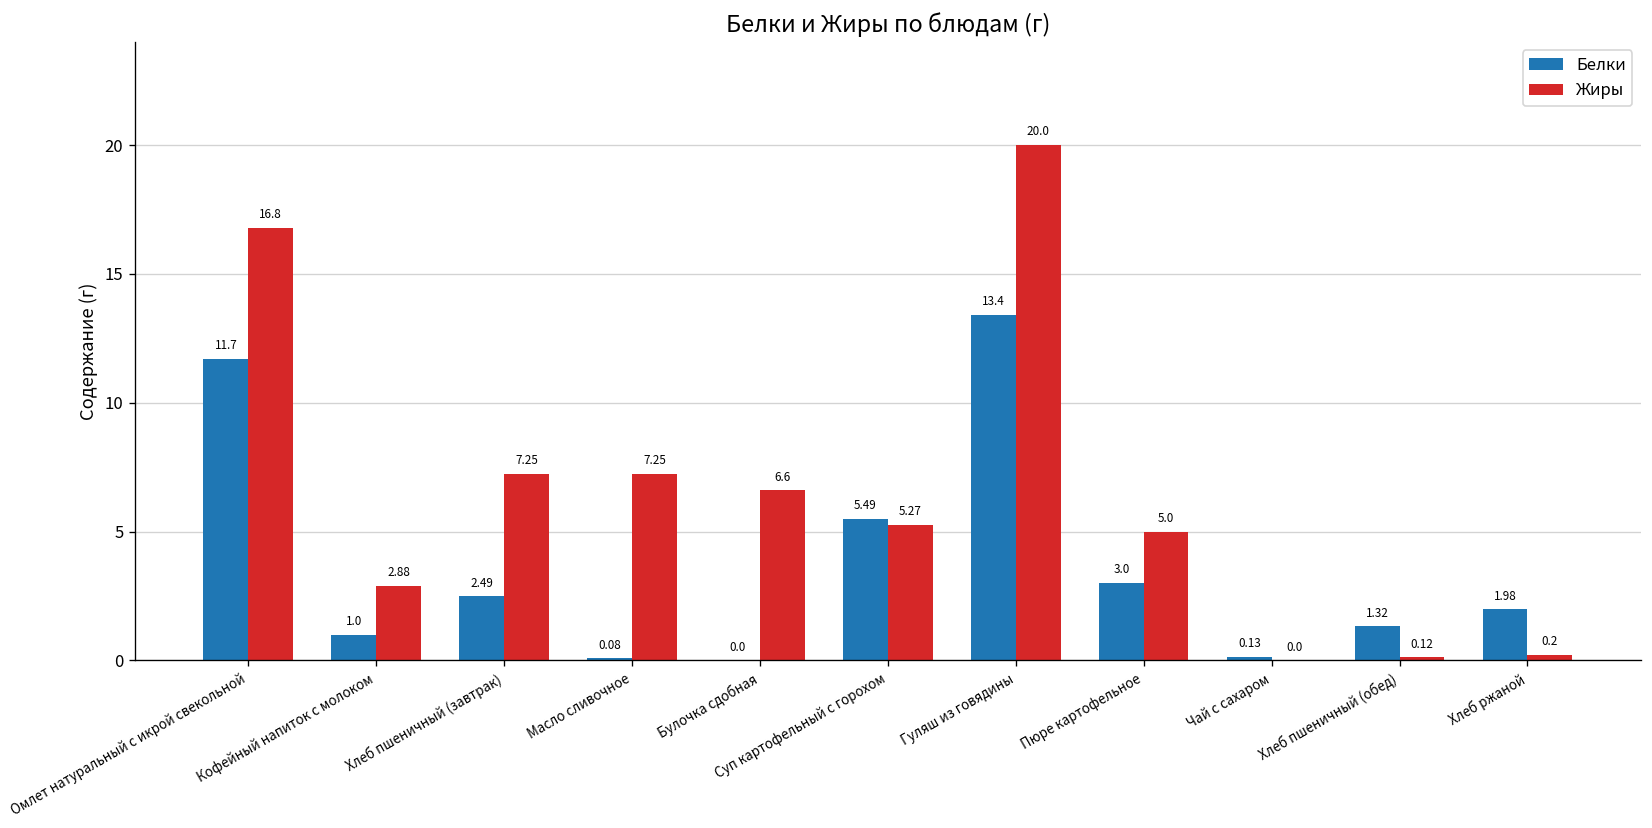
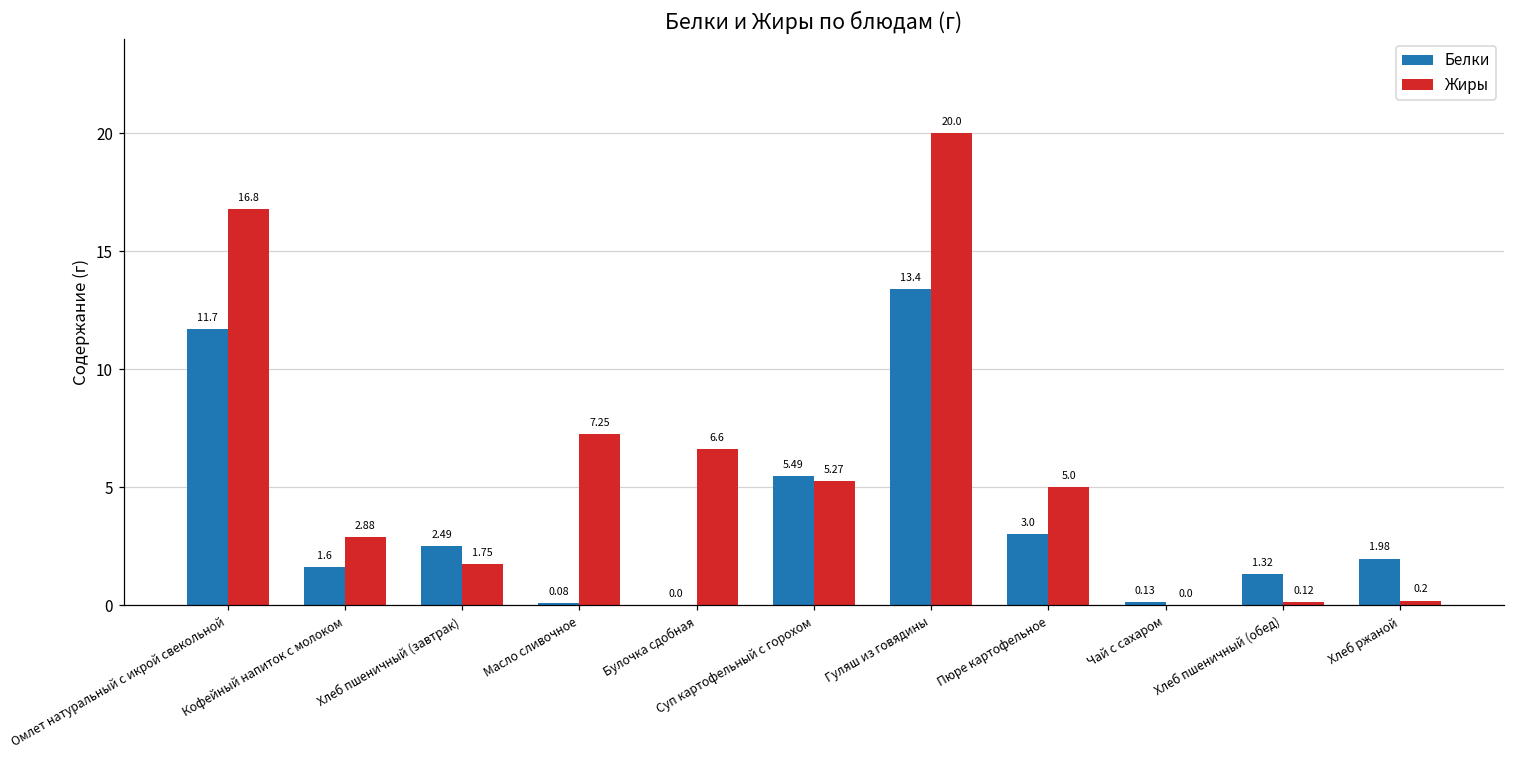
Белки, Кофейный напиток с молоком: 1.0 -> 1.6
Жиры, Хлеб пшеничный (завтрак): 7.25 -> 1.75
